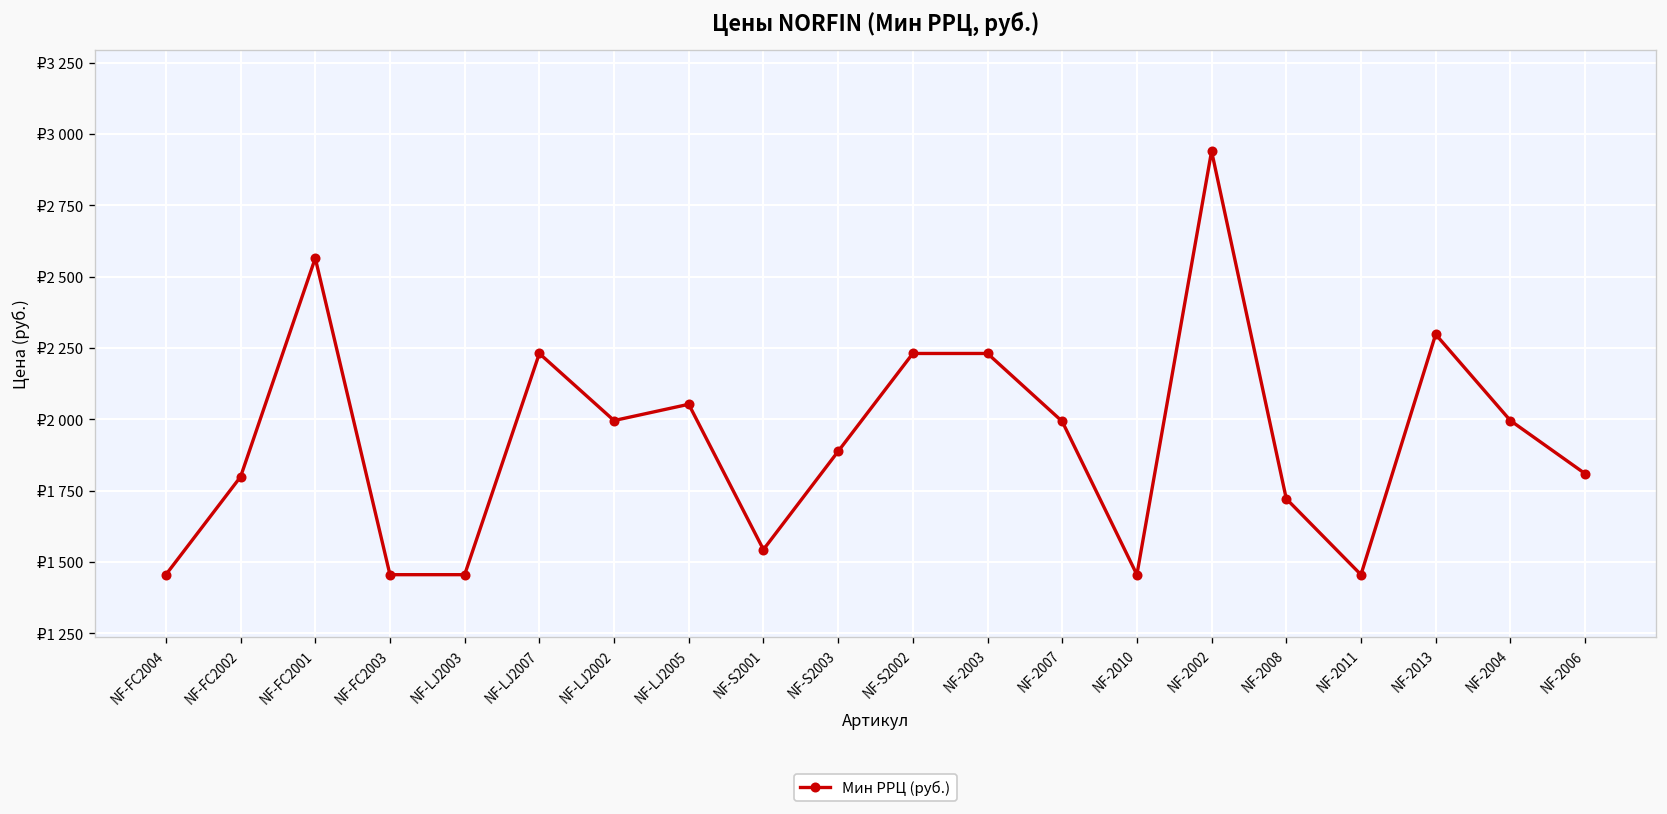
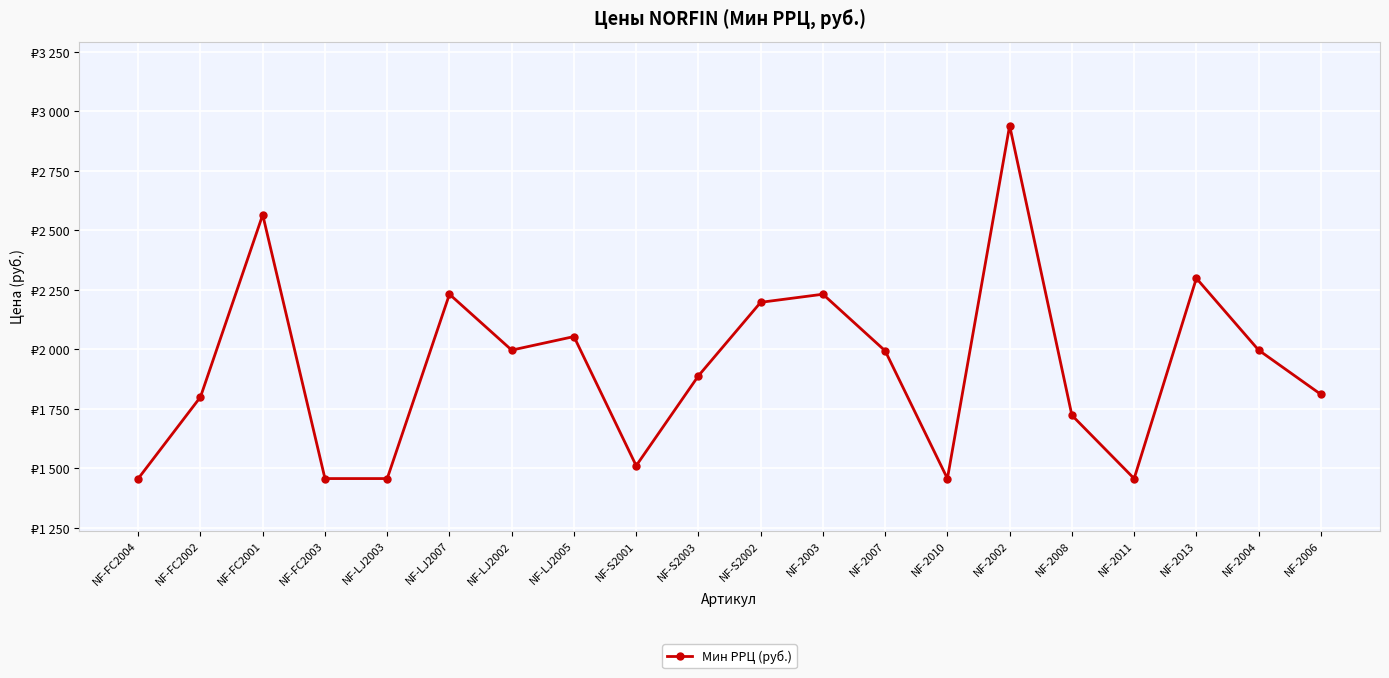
NF-S2001: ₽1540 -> ₽1510
NF-S2002: ₽2230 -> ₽2200
